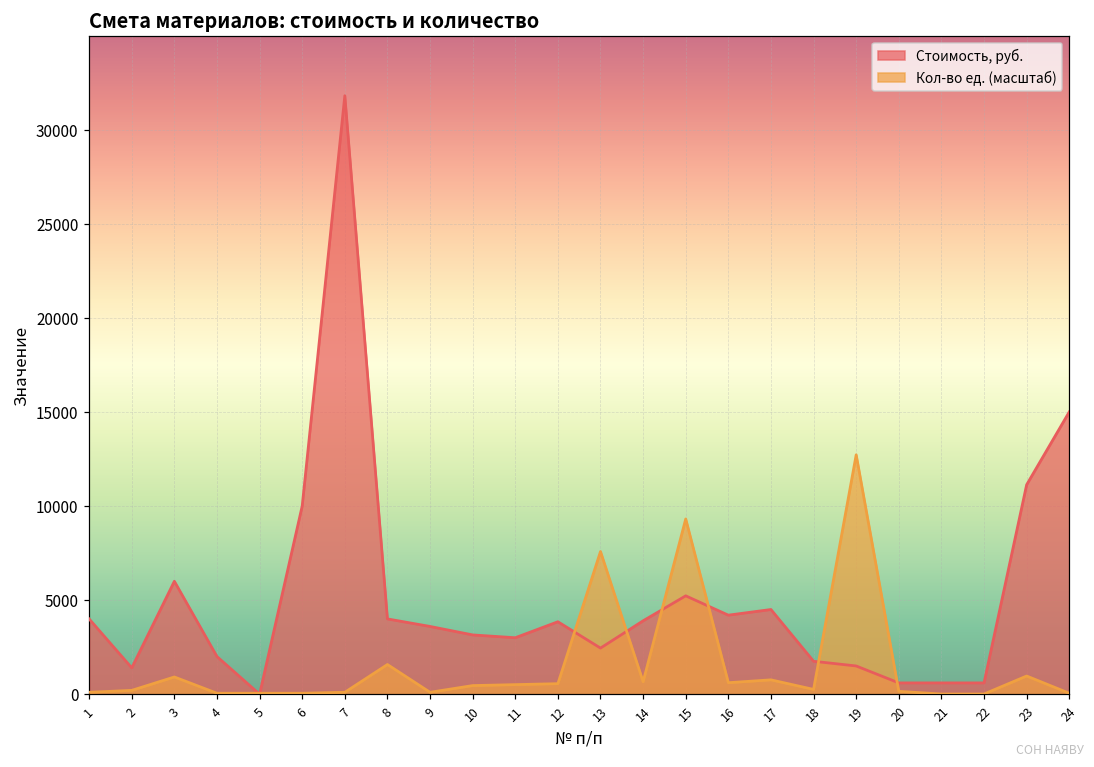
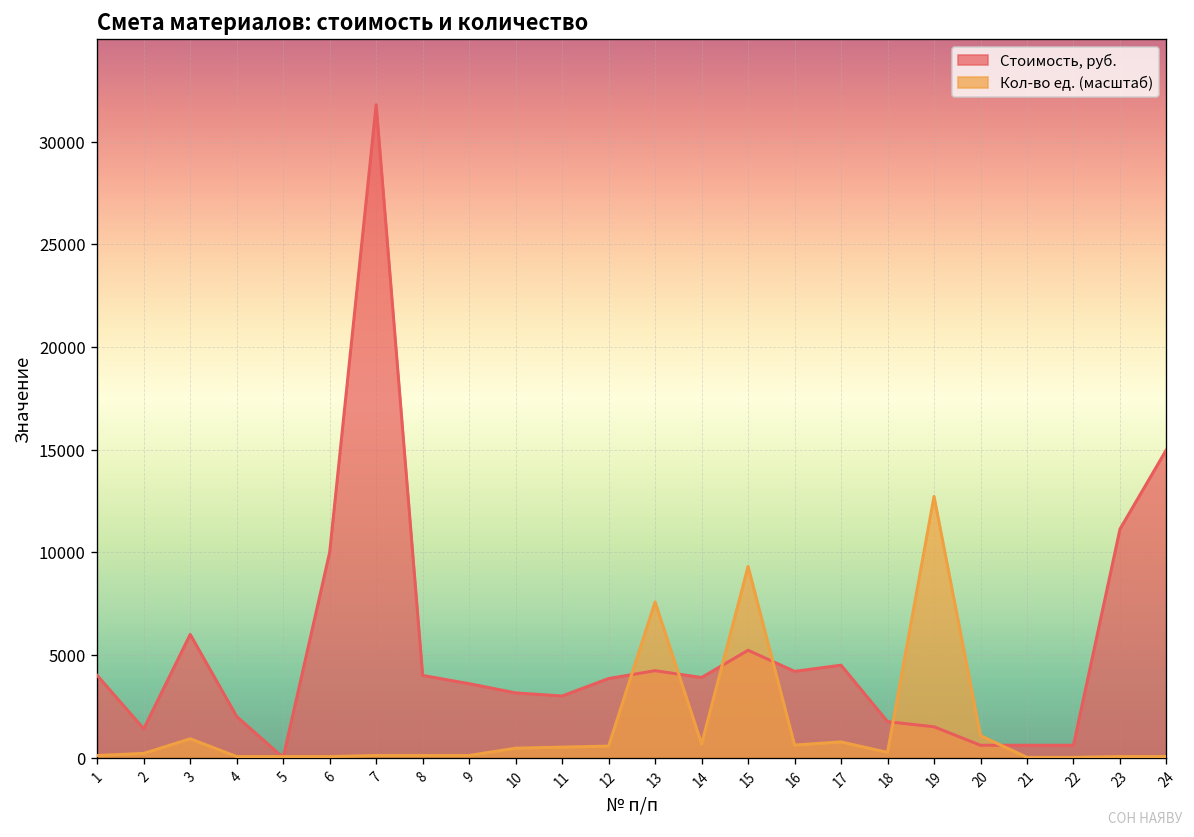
Кол-во ед. (масштаб), 8: 1600 -> 100
Стоимость, руб., 13: 2500 -> 4200
Кол-во ед. (масштаб), 20: 200 -> 1100
Кол-во ед. (масштаб), 23: 1000 -> 100
